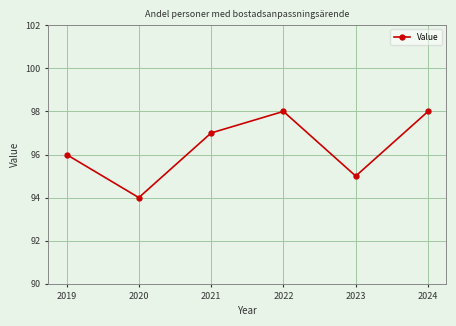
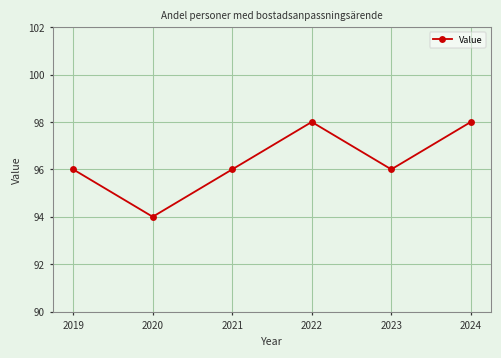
2021: 97 -> 96
2023: 95 -> 96
